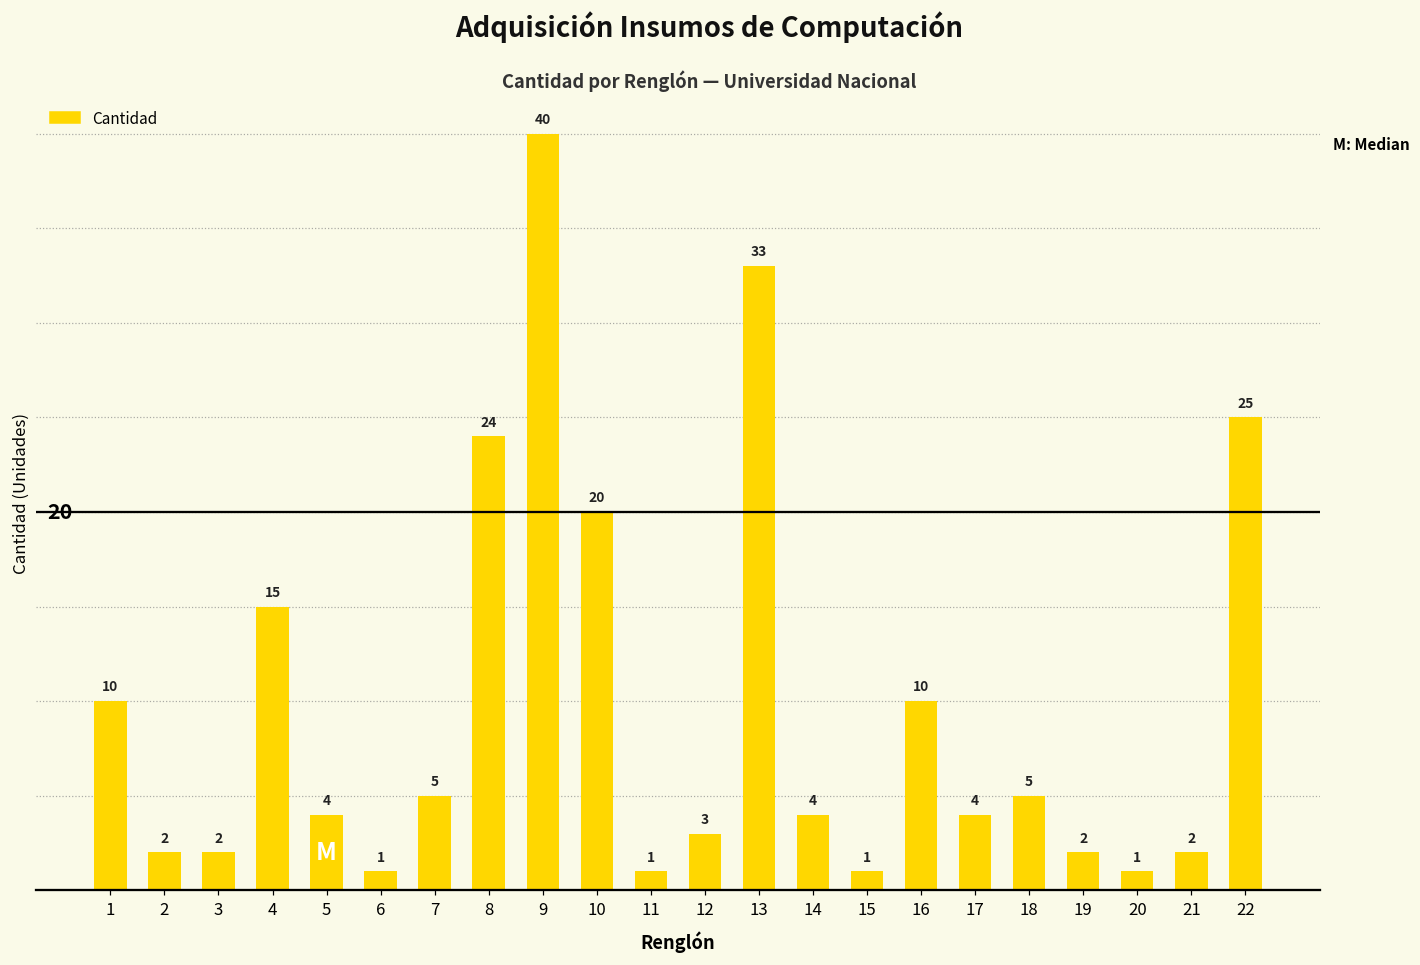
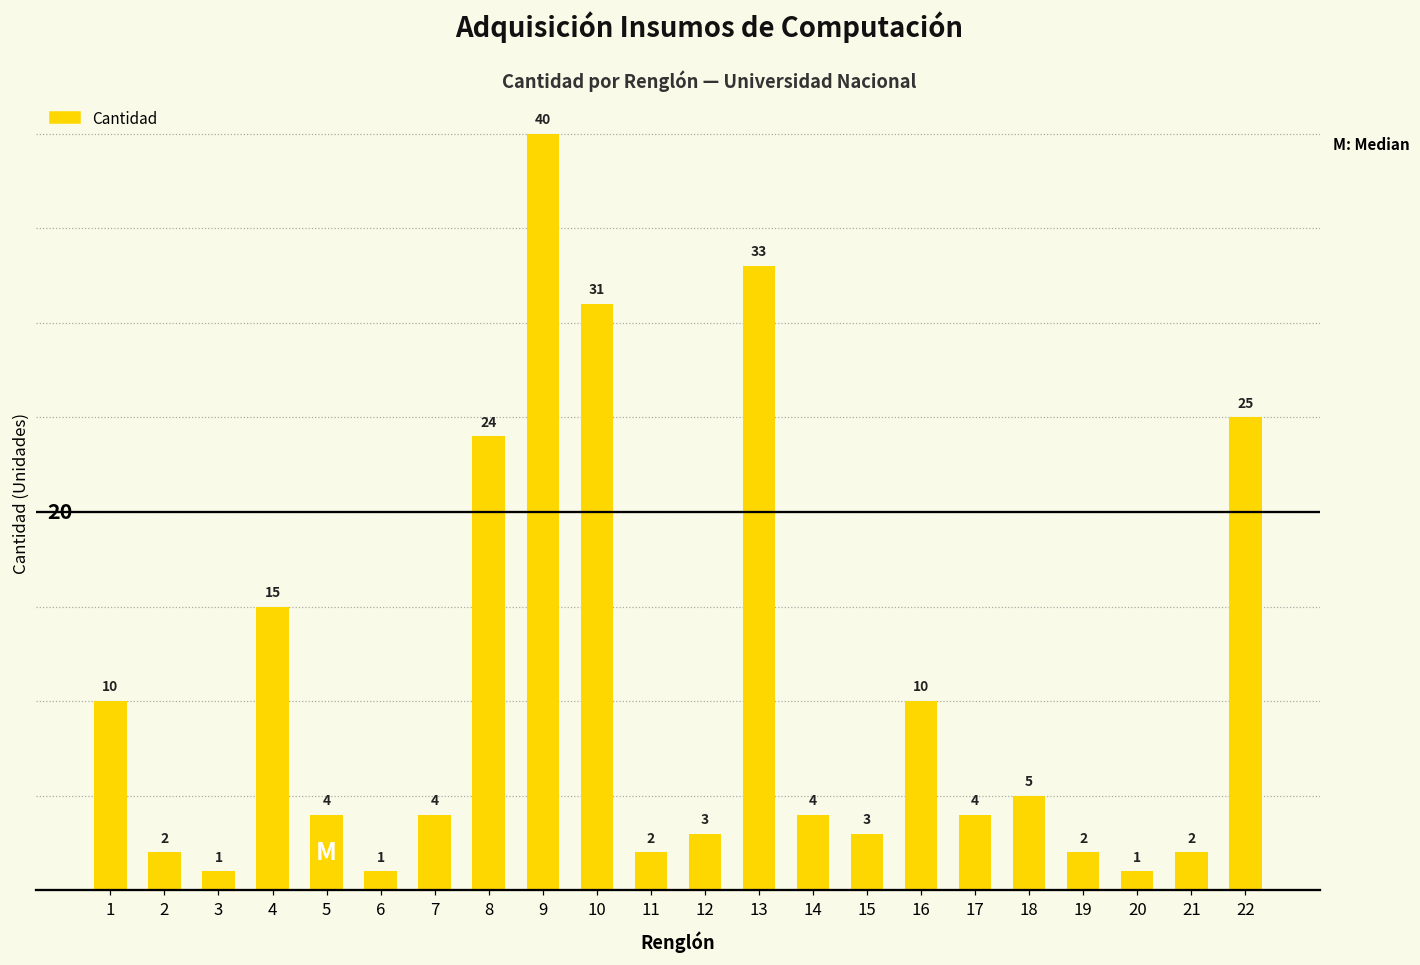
3: 2 -> 1
7: 5 -> 4
10: 20 -> 31
11: 1 -> 2
15: 1 -> 3
